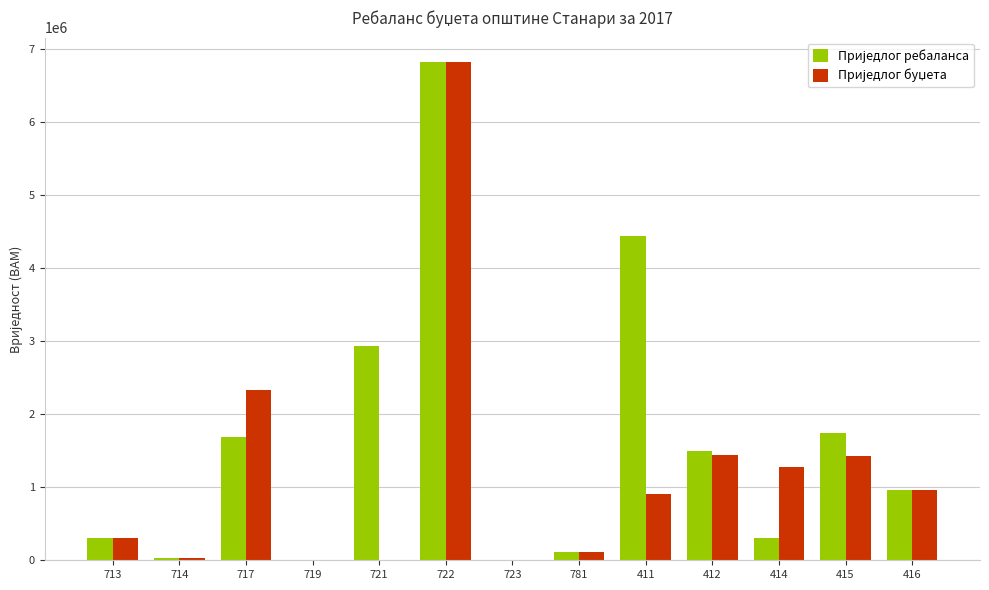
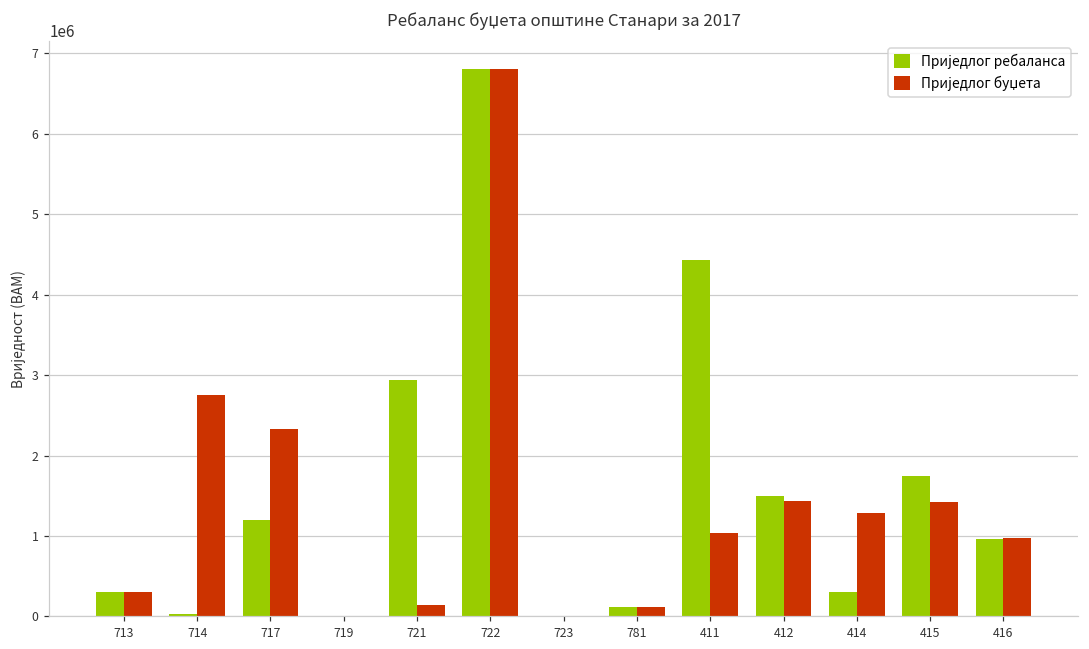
Приједлог буџета, 714: 0 -> 2800000
Приједлог ребаланса, 717: 1700000 -> 1200000
Приједлог буџета, 721: 0 -> 100000
Приједлог буџета, 411: 900000 -> 1000000
